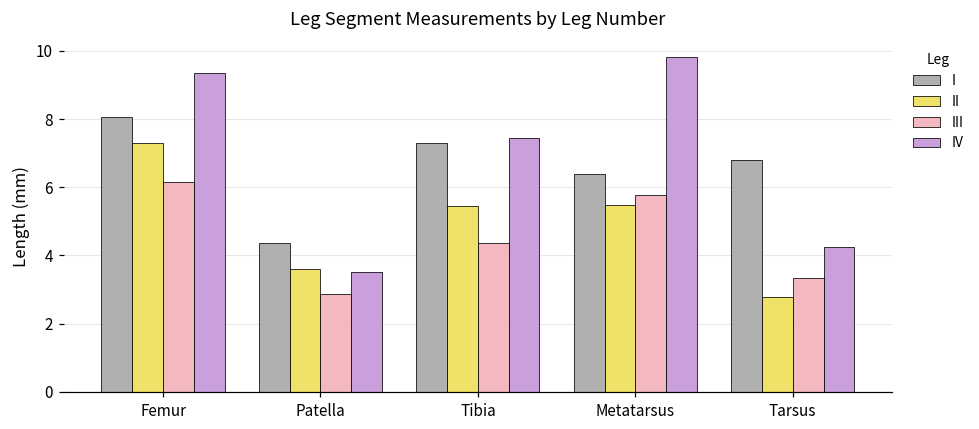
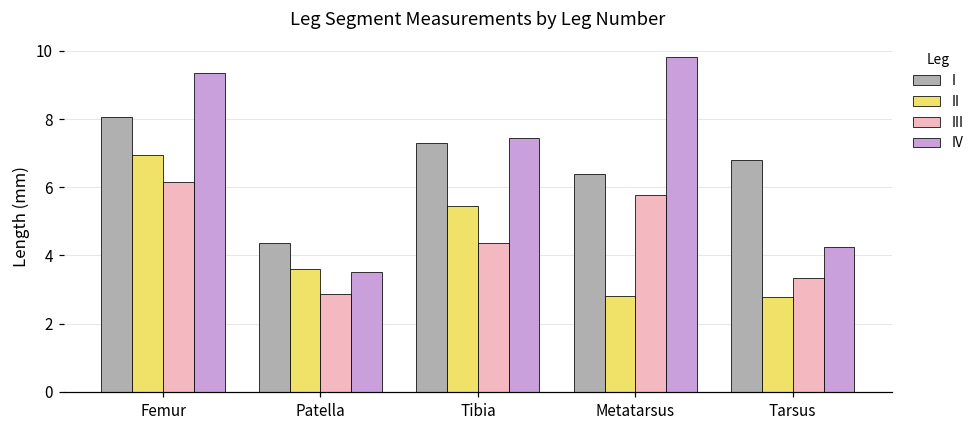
II, Femur: 7.3 -> 7.0
II, Metatarsus: 5.5 -> 2.8
